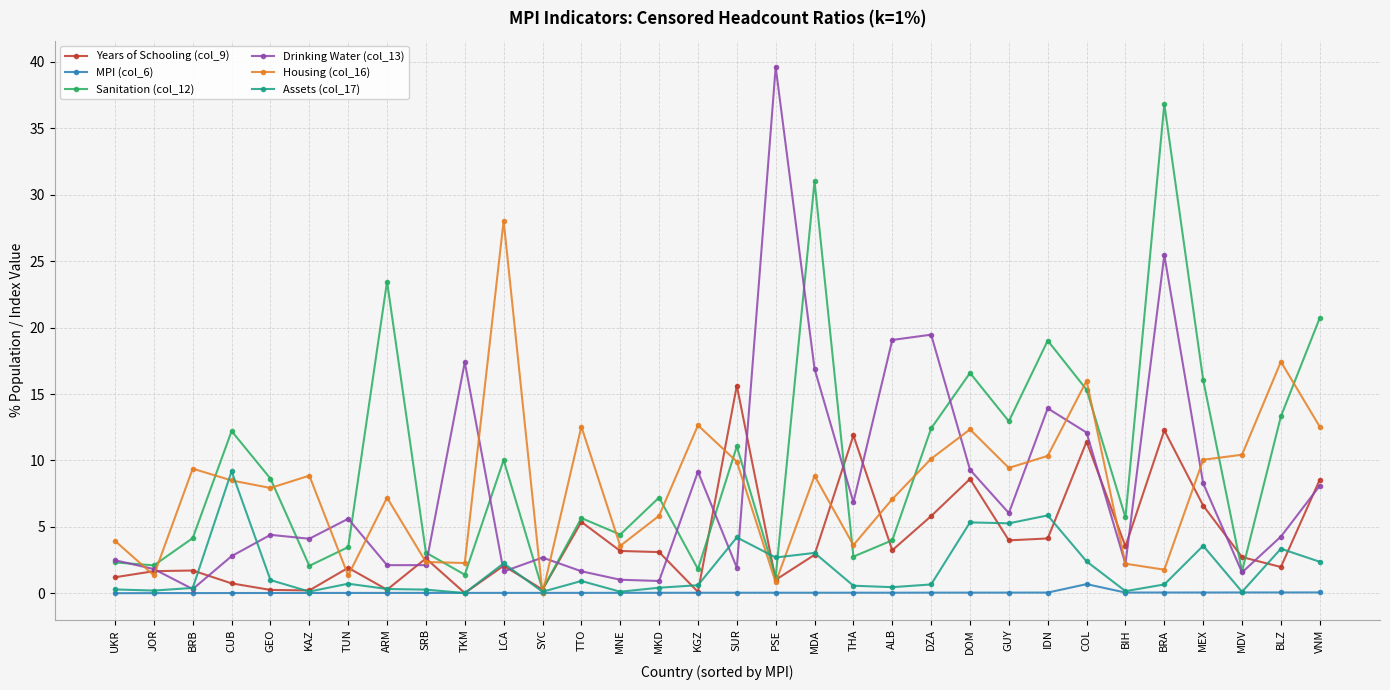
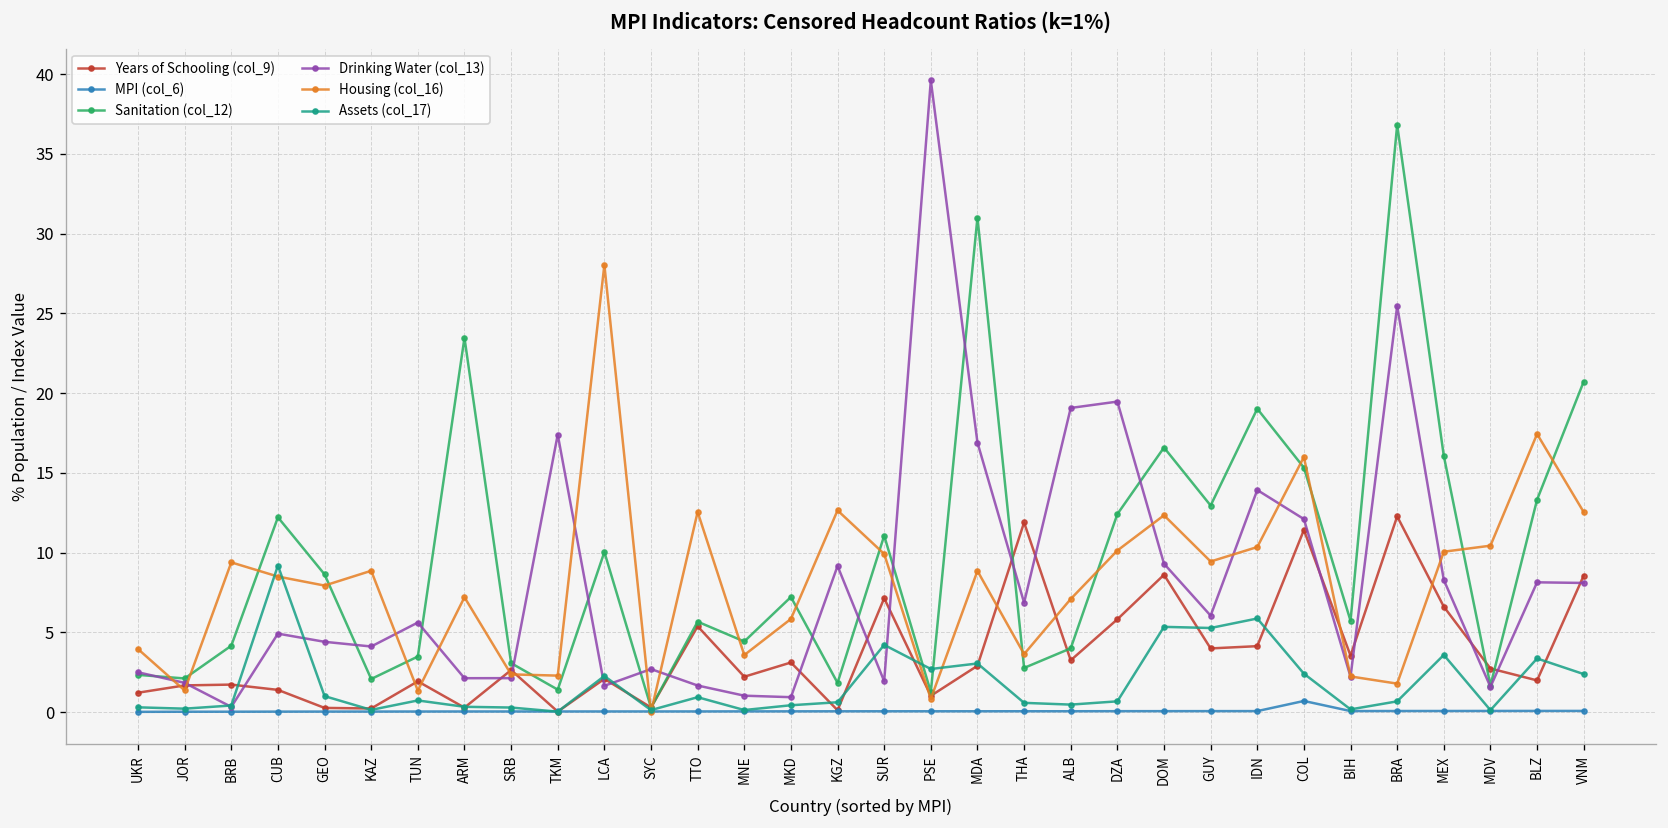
Years of Schooling (col_9), CUB: 0.8 -> 1.4
Drinking Water (col_13), CUB: 2.8 -> 4.9
Years of Schooling (col_9), MNE: 3.2 -> 2.2
Years of Schooling (col_9), SUR: 15.6 -> 7.1
Drinking Water (col_13), BLZ: 4.3 -> 8.1
